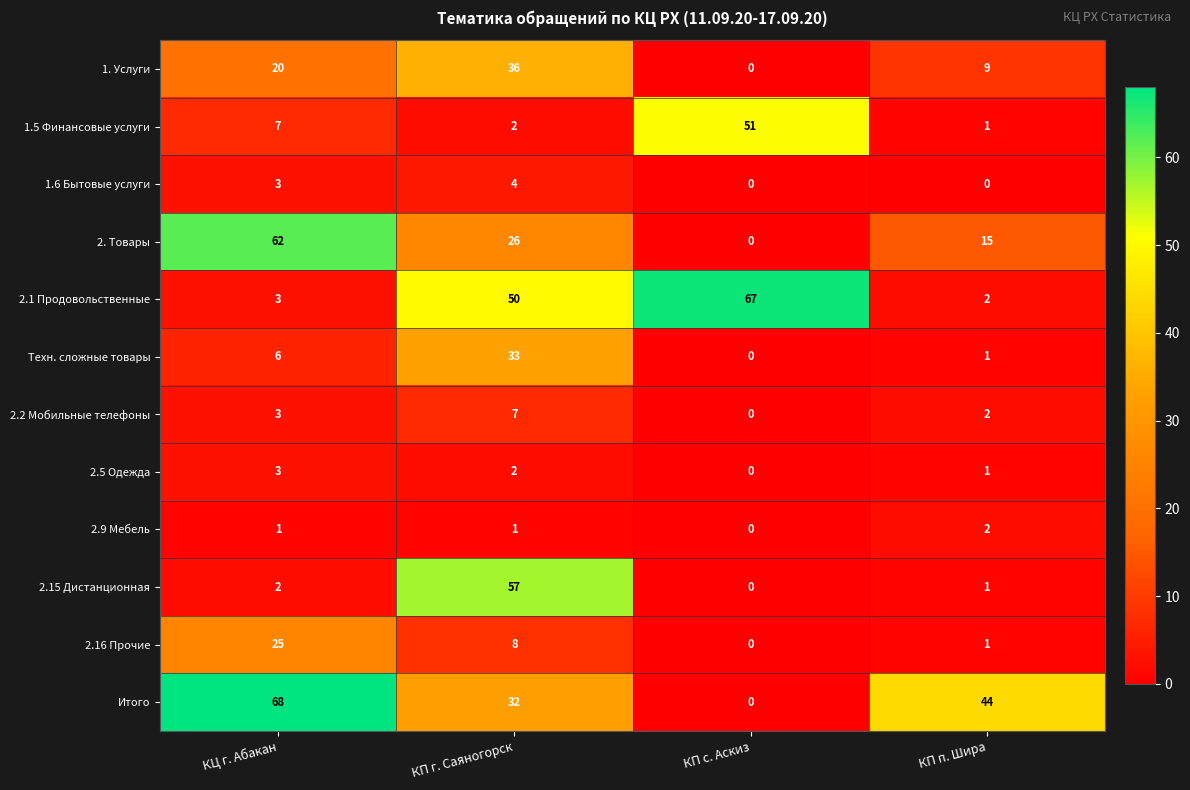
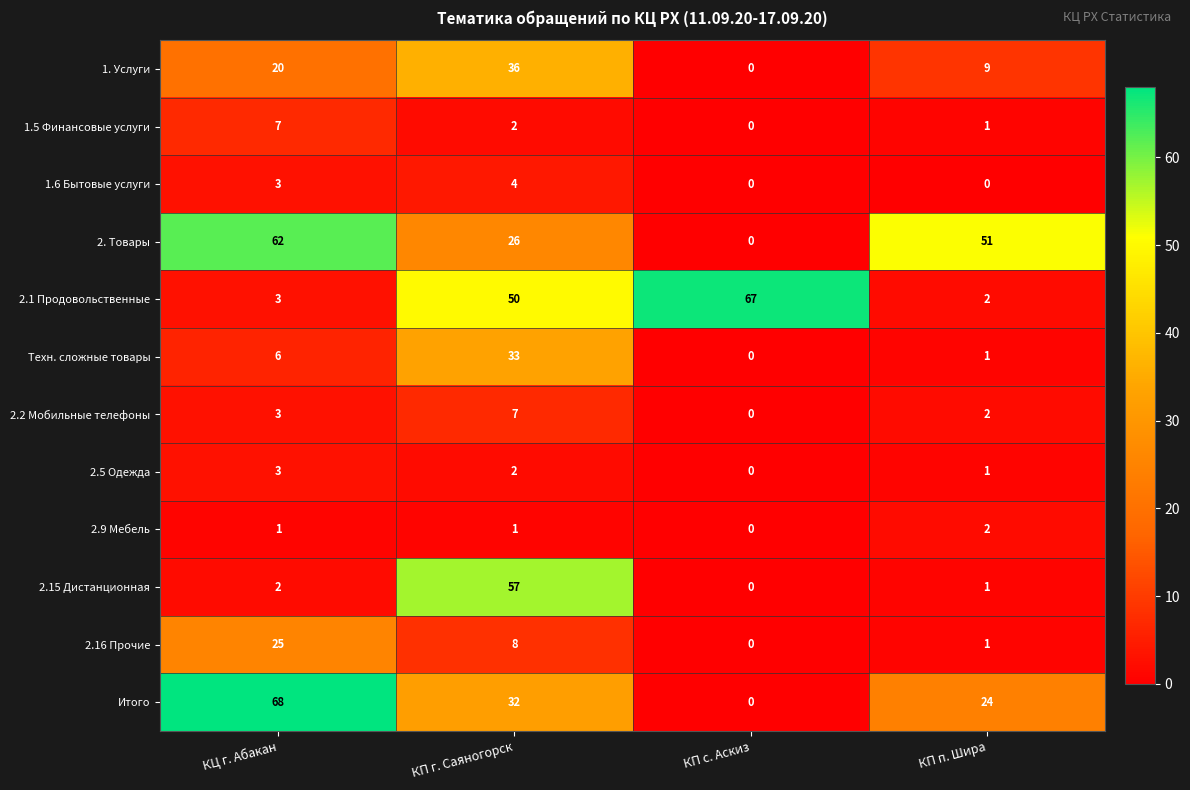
1.5 Финансовые услуги, КП с. Аскиз: 51 -> 0
2. Товары, КП п. Шира: 15 -> 51
Итого, КП п. Шира: 44 -> 24
